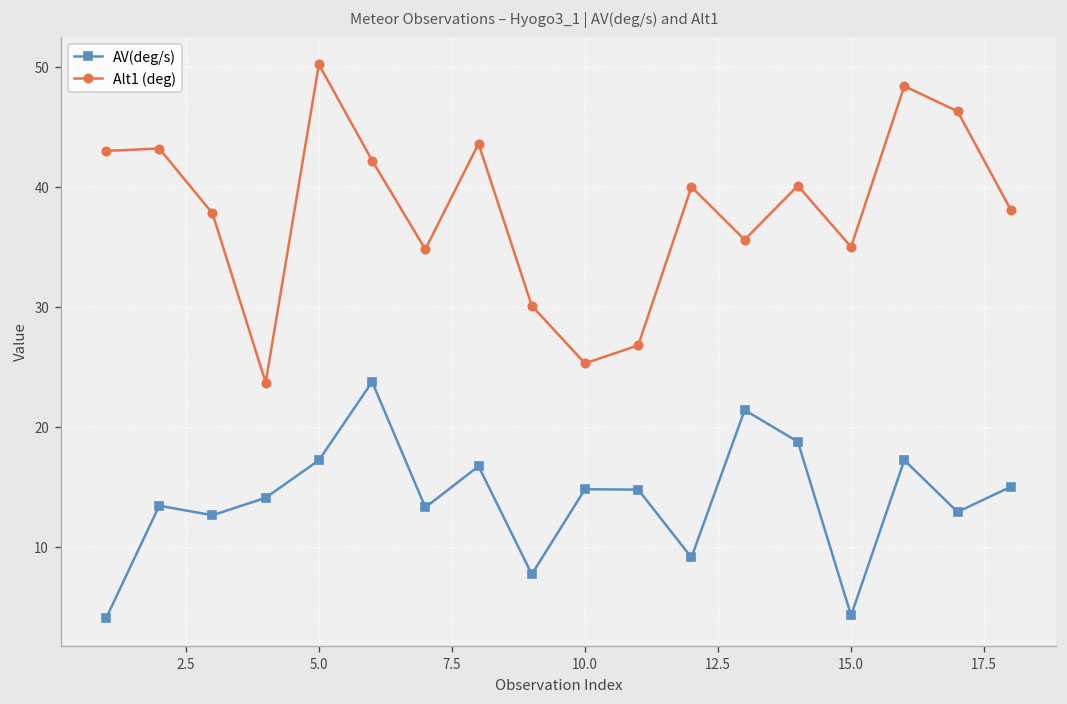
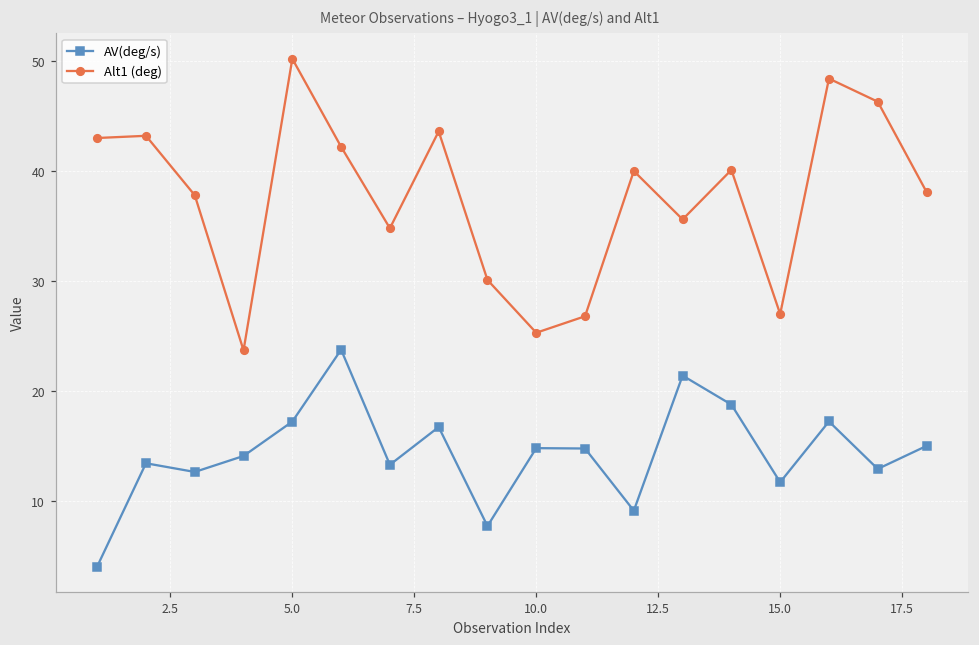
AV(deg/s), 15.0: 4.3 -> 11.7
Alt1 (deg), 15.0: 35 -> 27
